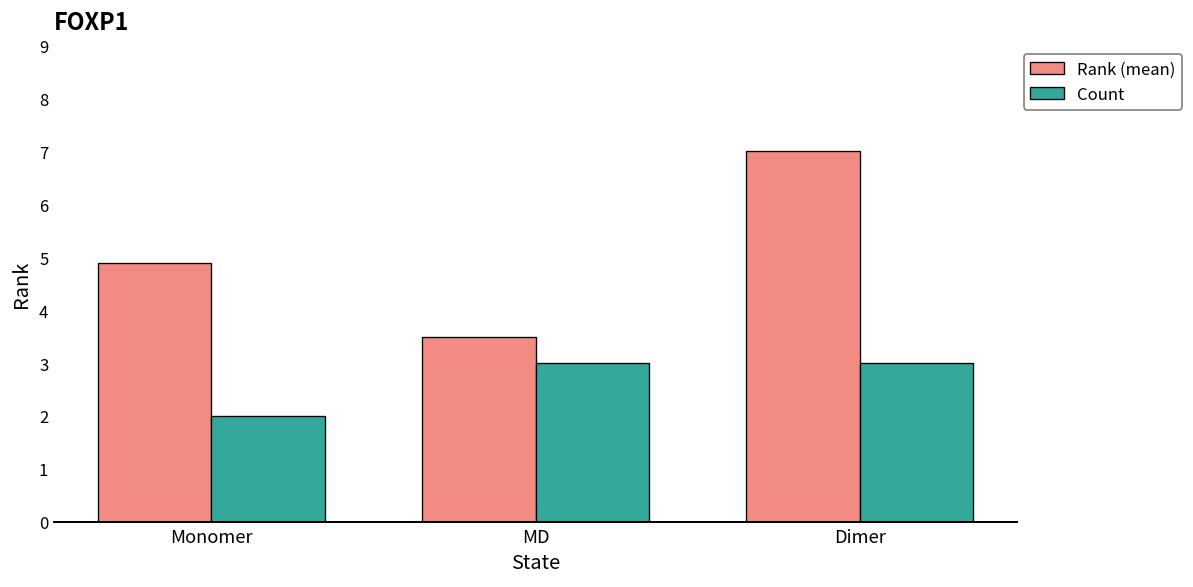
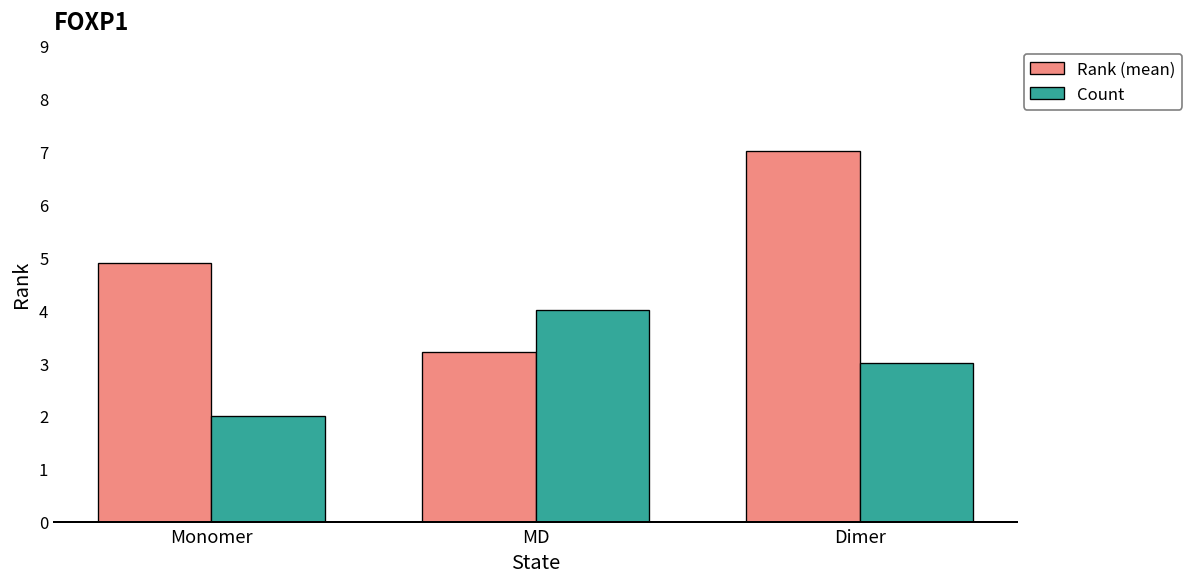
Rank (mean), MD: 3.5 -> 3.2
Count, MD: 3 -> 4
